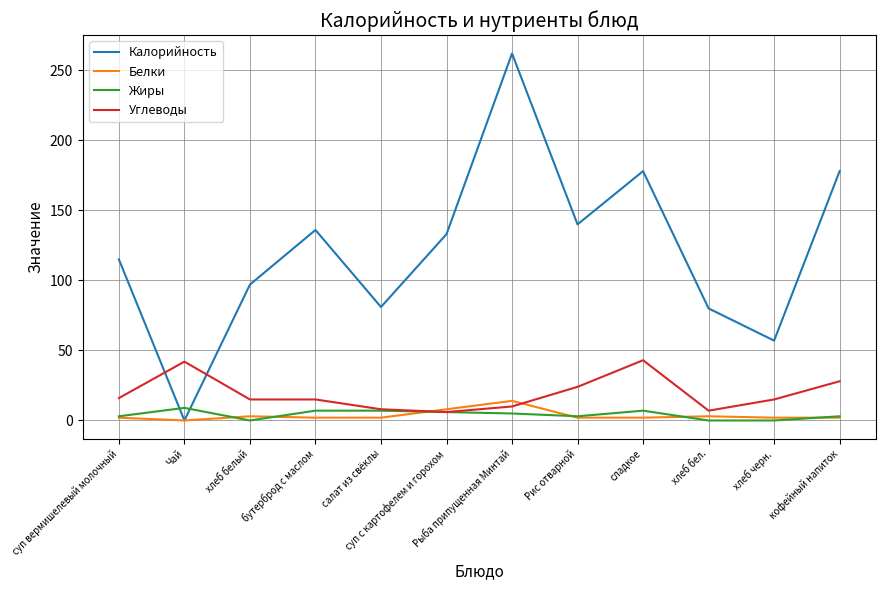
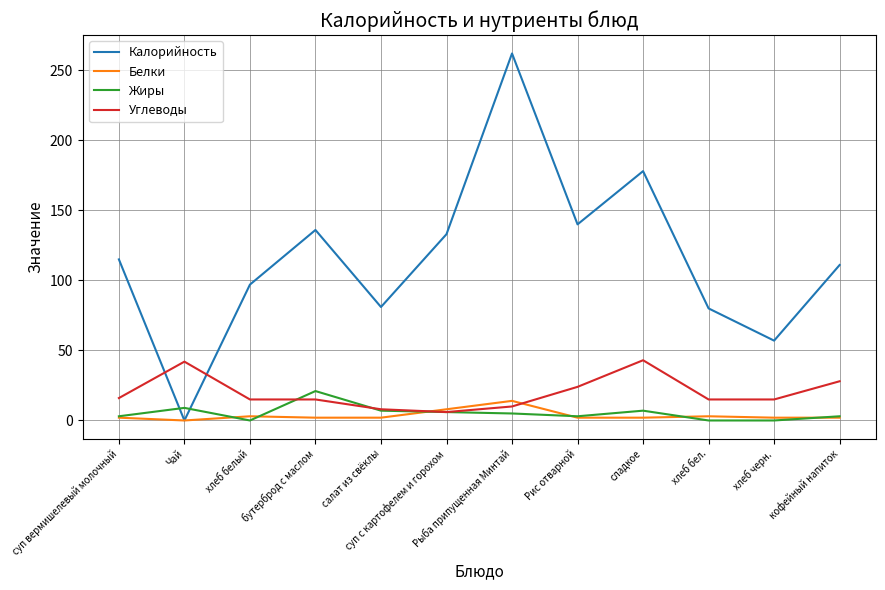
Жиры, бутерброд с маслом: 7 -> 21
Углеводы, хлеб бел.: 7 -> 15
Калорийность, кофейный напиток: 178 -> 111
